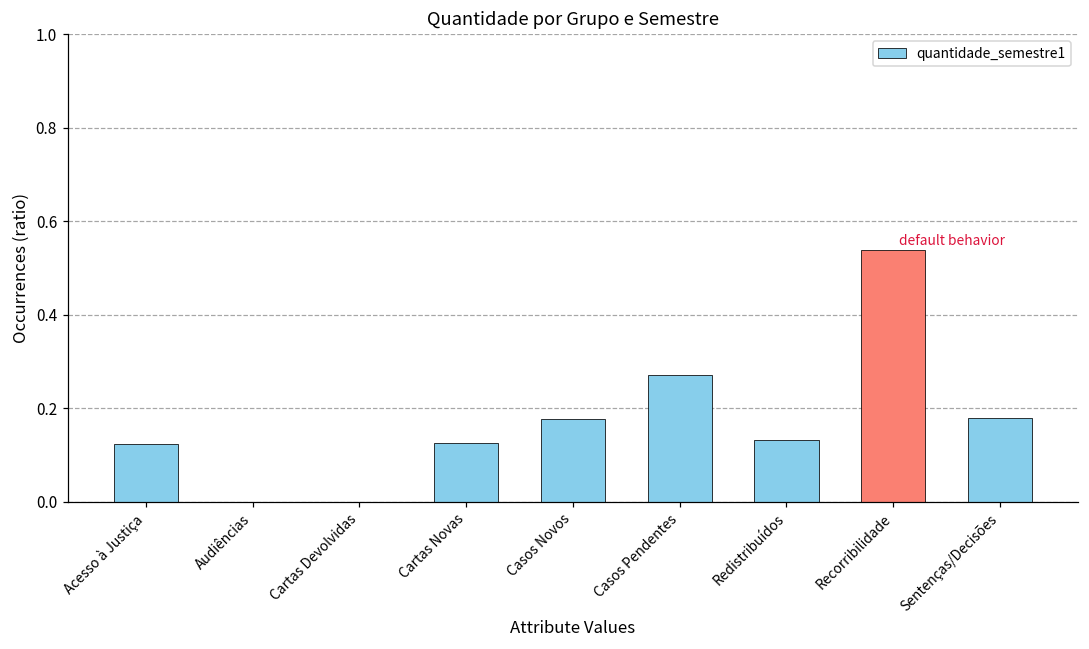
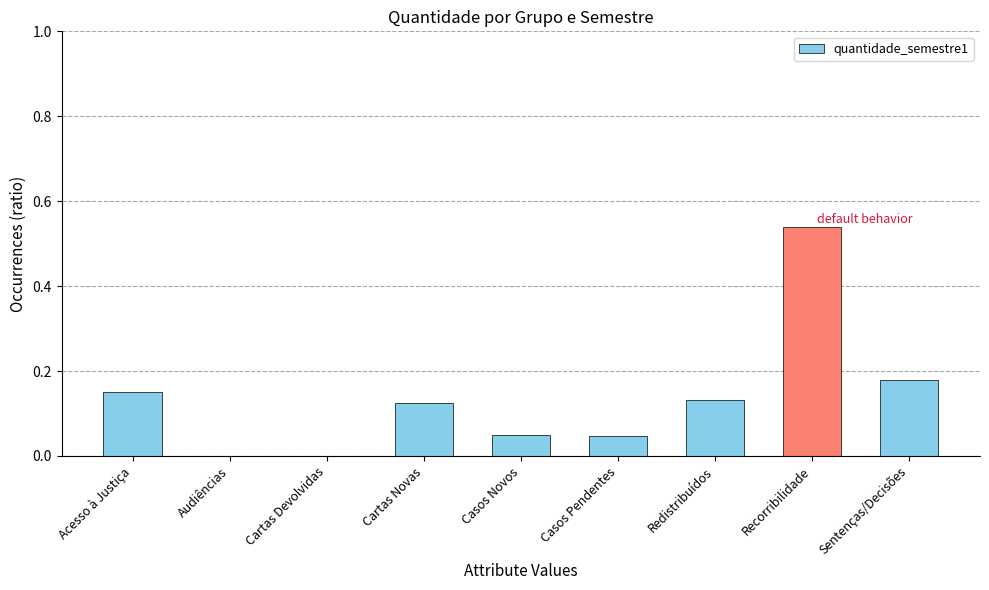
Acesso à Justiça: 0.12 -> 0.15
Casos Novos: 0.18 -> 0.05
Casos Pendentes: 0.27 -> 0.05
